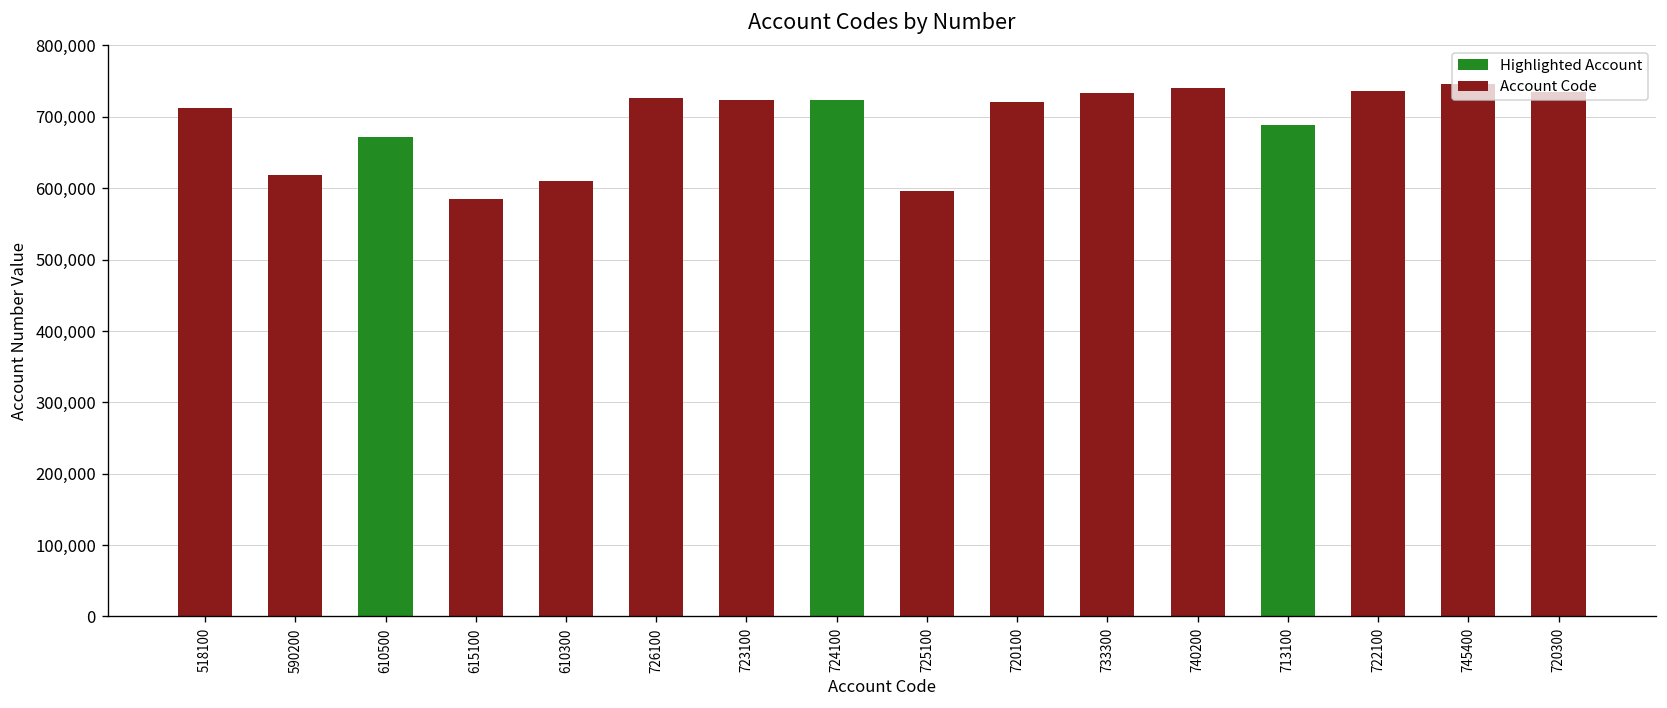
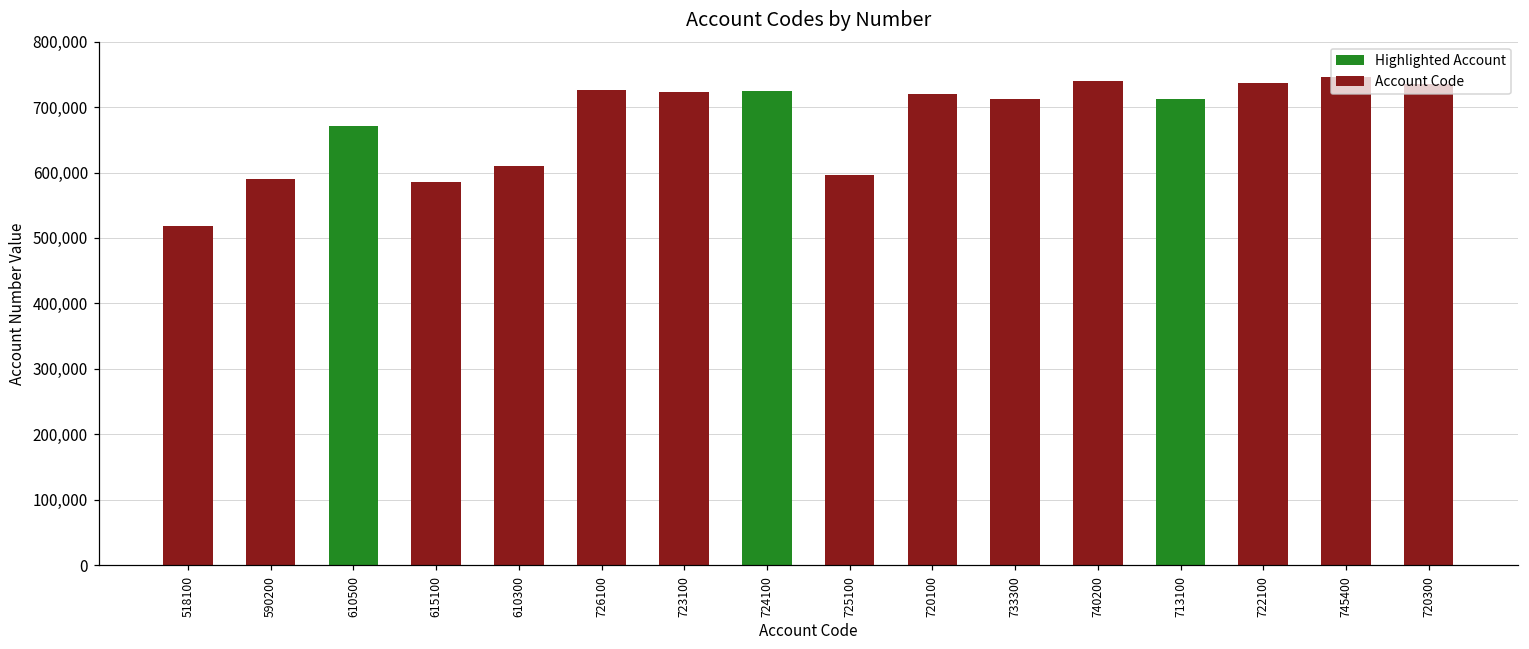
518100: 710,000 -> 520,000
590200: 620,000 -> 590,000
733300: 730,000 -> 710,000
713100: 690,000 -> 710,000
